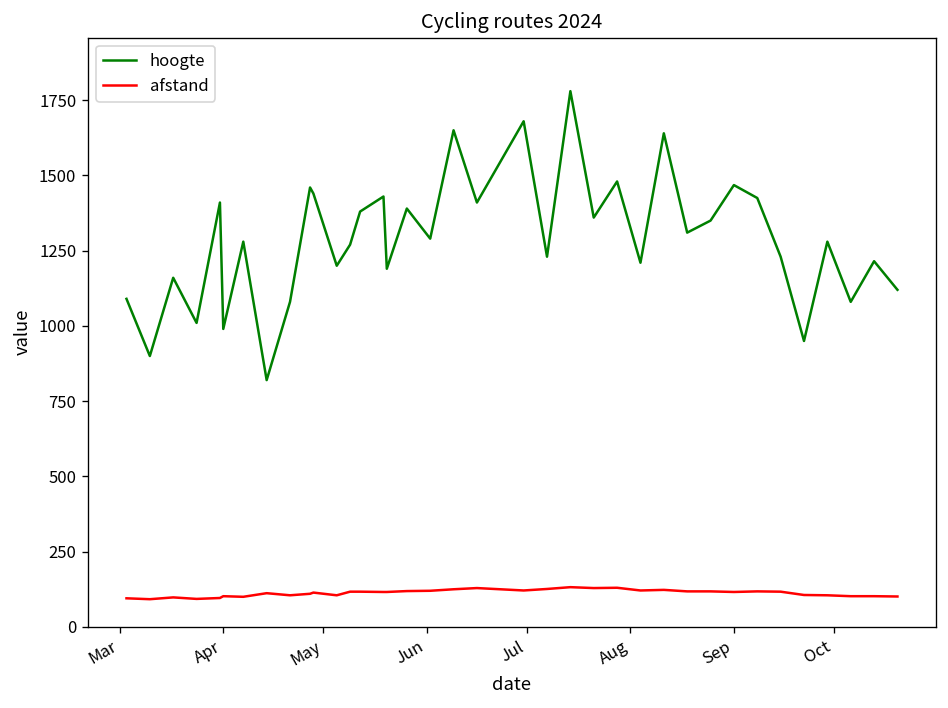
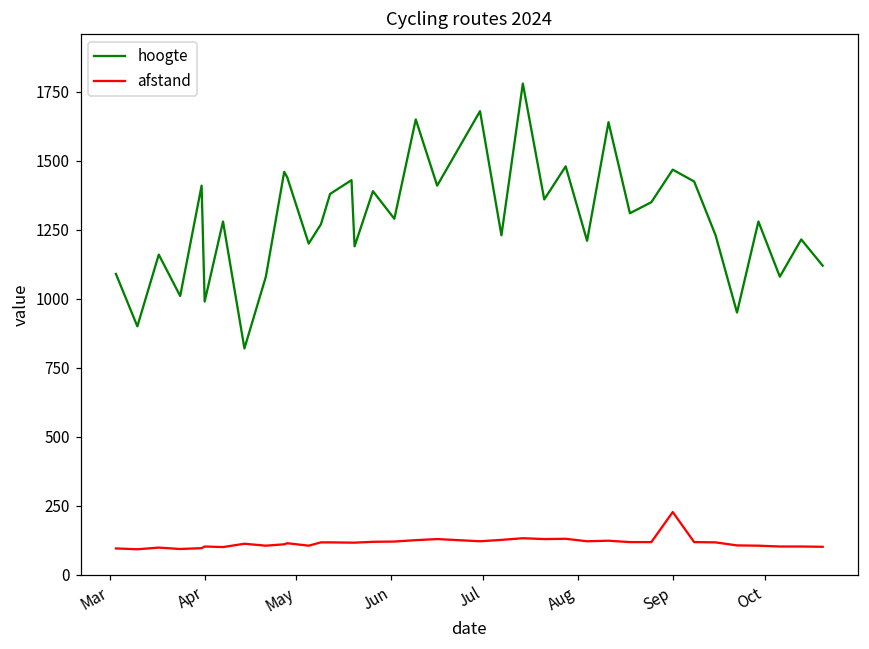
afstand, Sep: 120 -> 230
